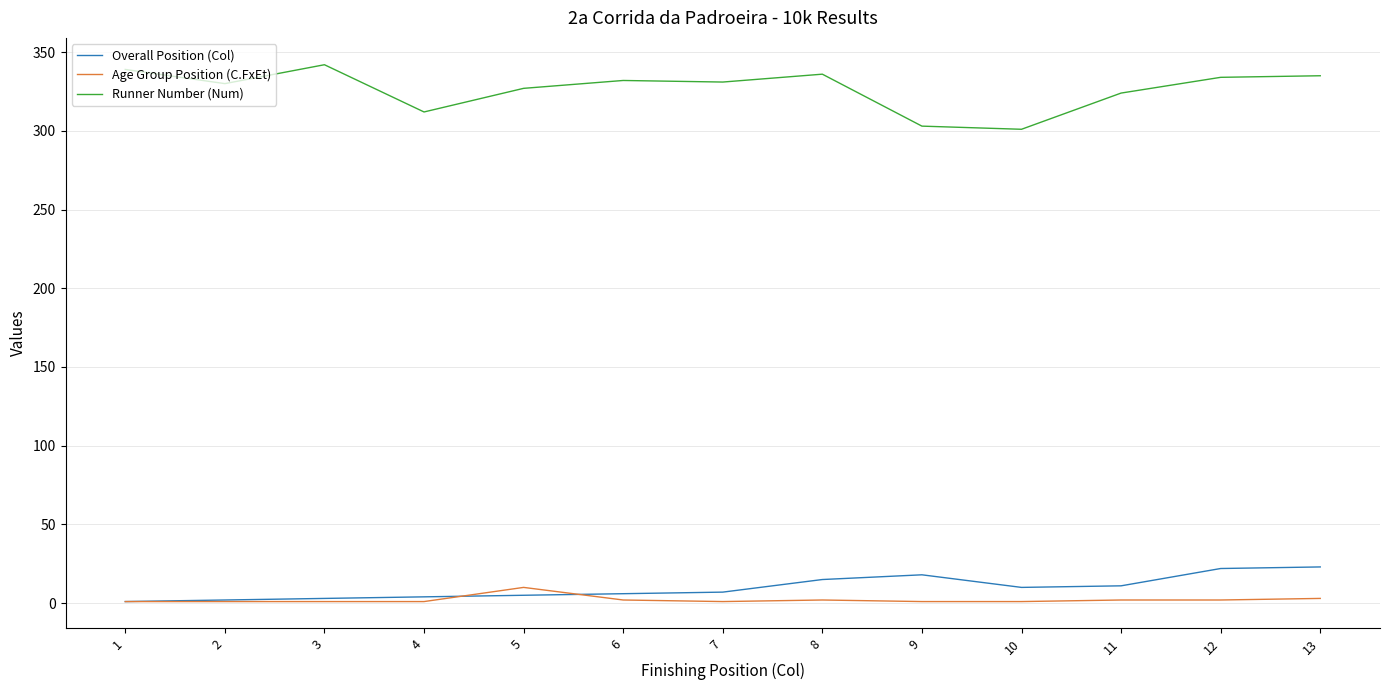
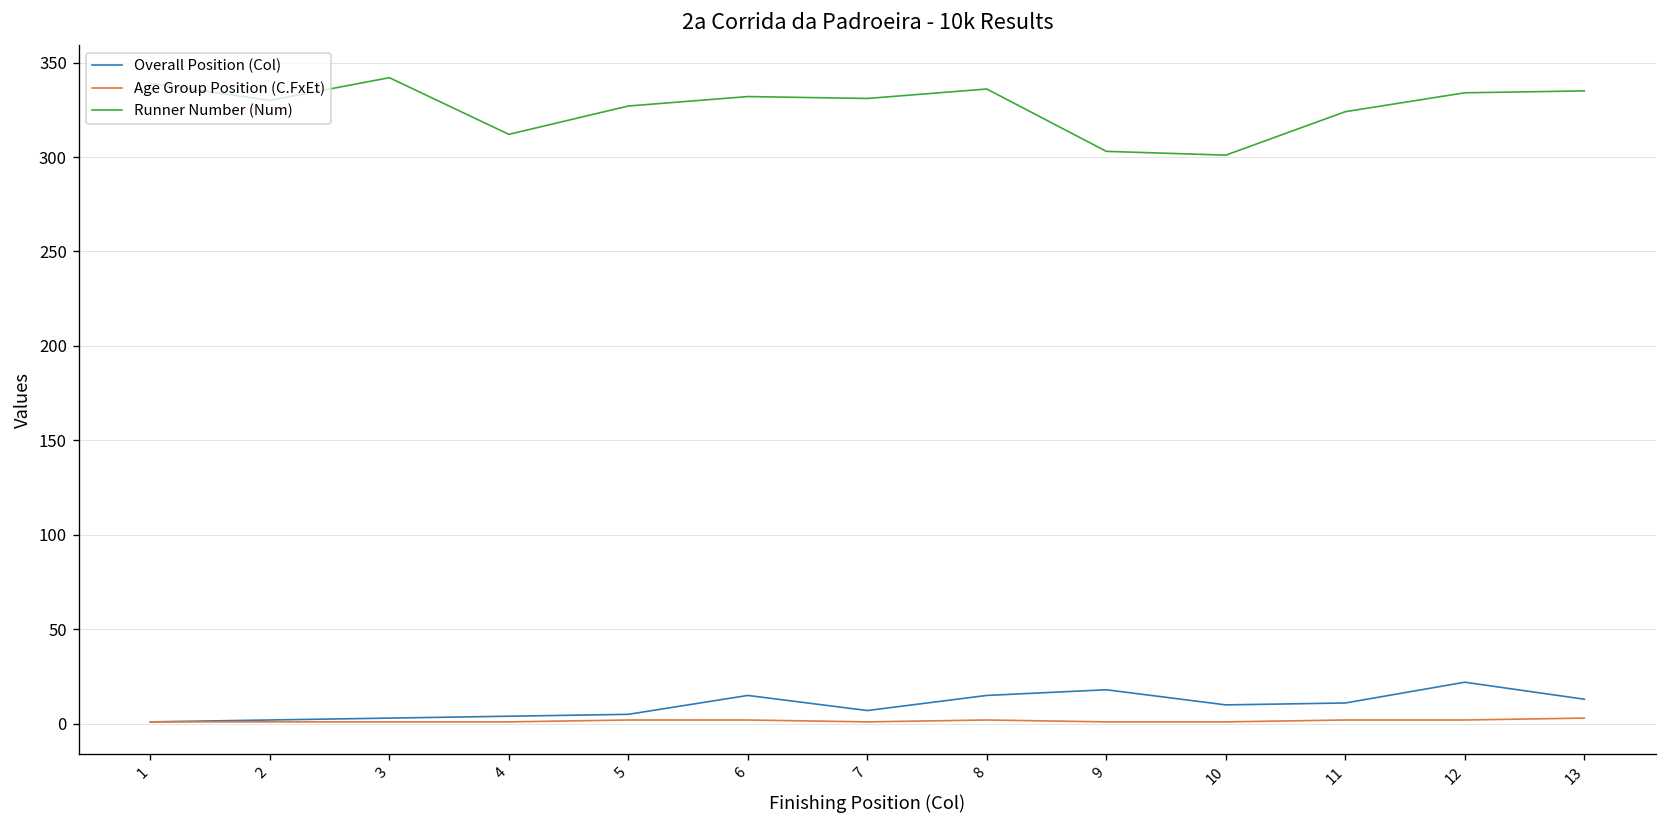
Age Group Position (C.FxEt), 5: 10 -> 2
Overall Position (Col), 6: 6 -> 15
Overall Position (Col), 13: 23 -> 13
